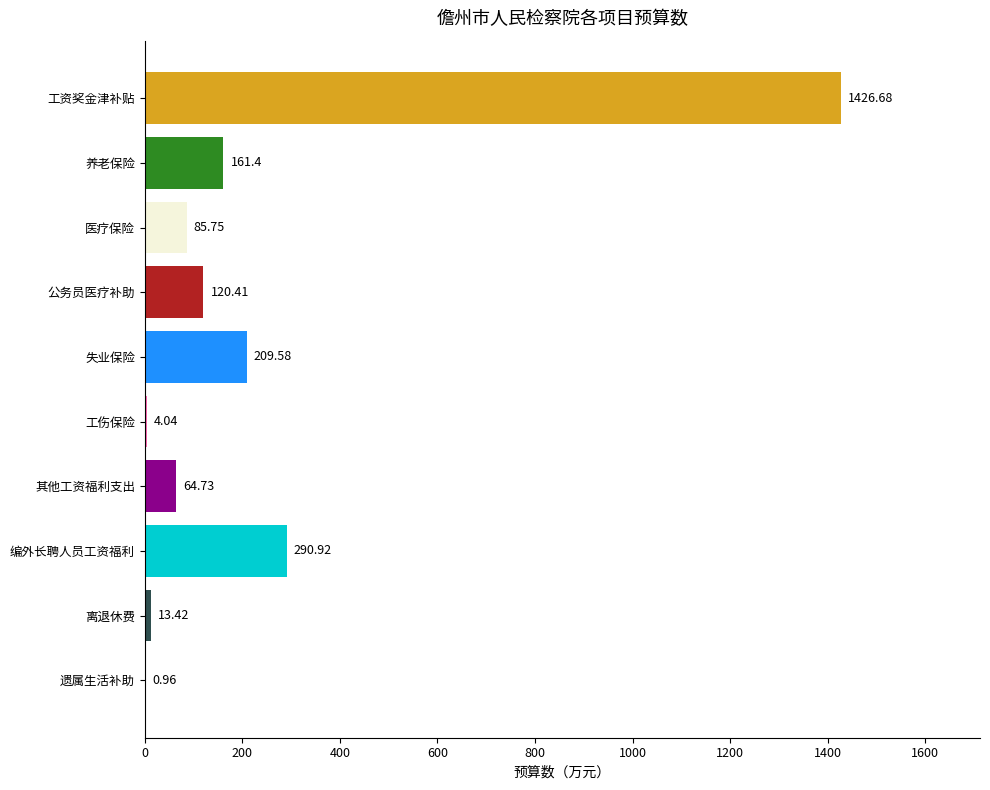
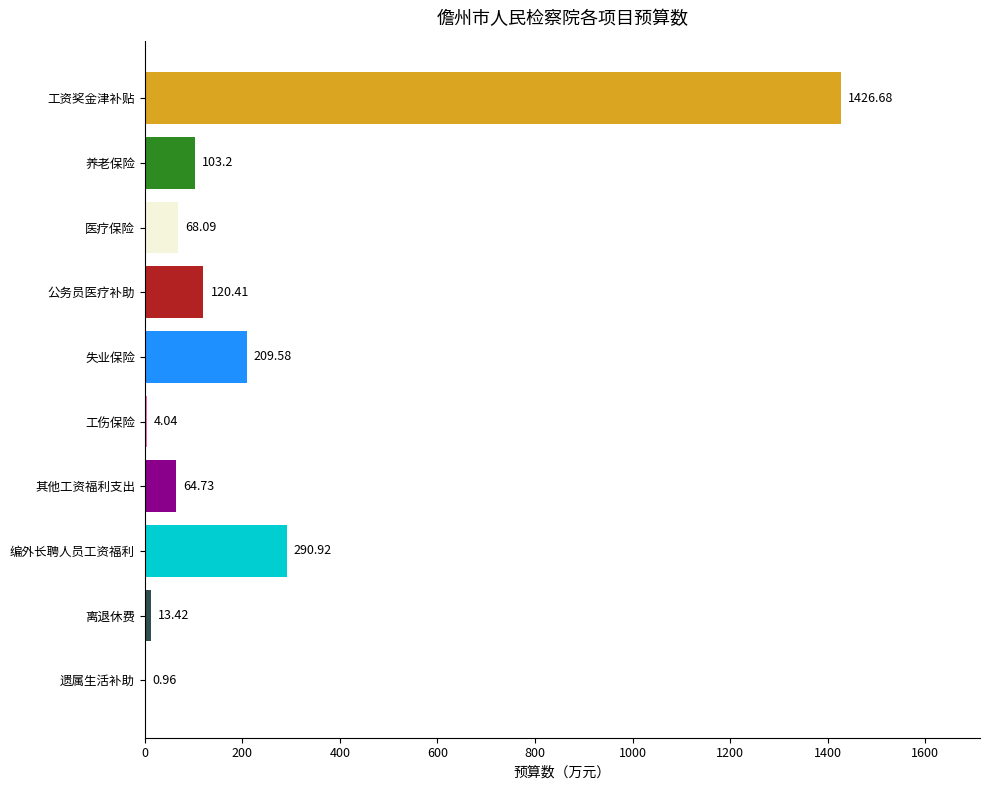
养老保险: 161.4 -> 103.2
医疗保险: 85.75 -> 68.09
